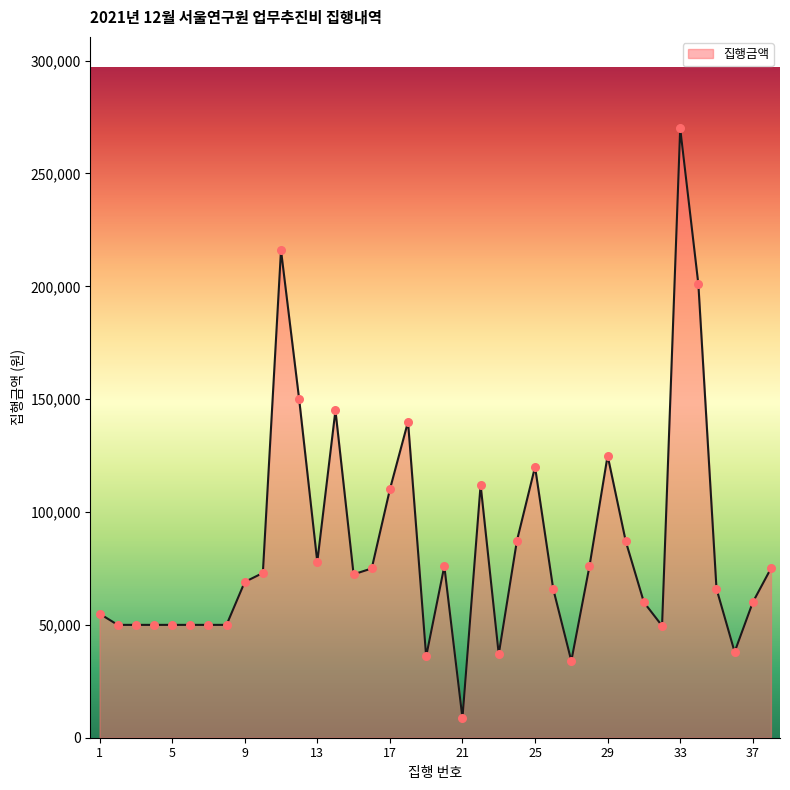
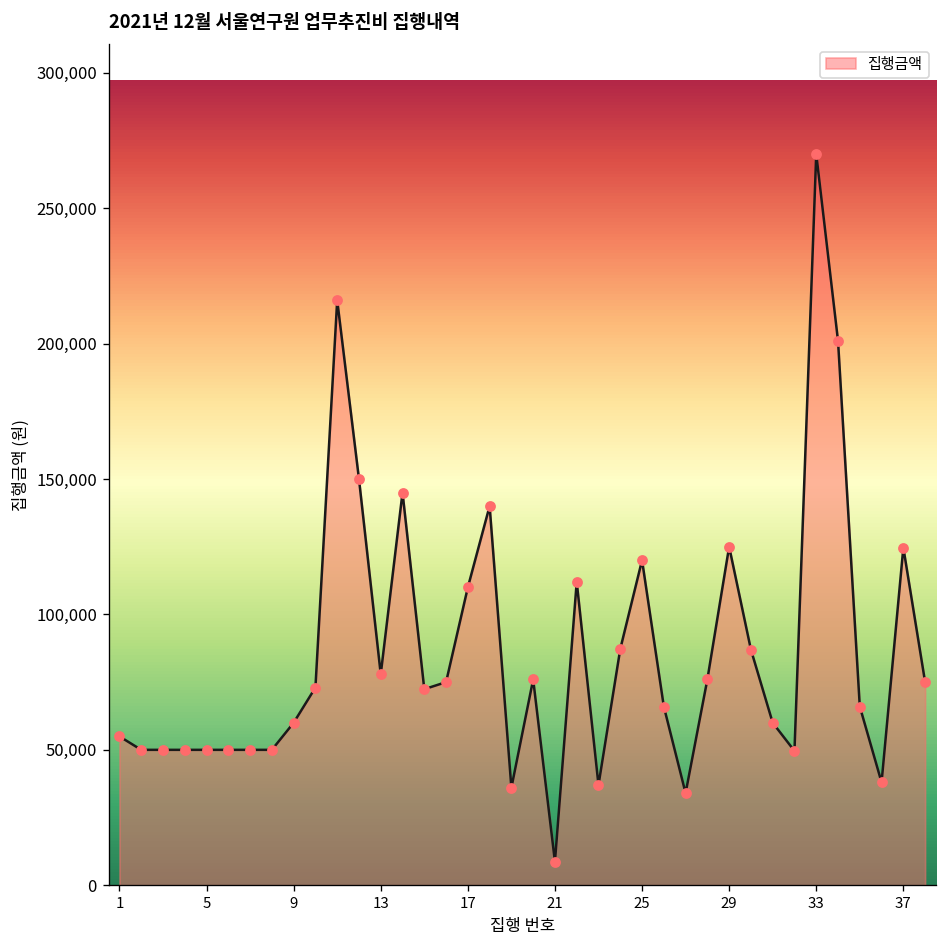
9: 69,000 -> 60,000
37: 60,000 -> 125,000
